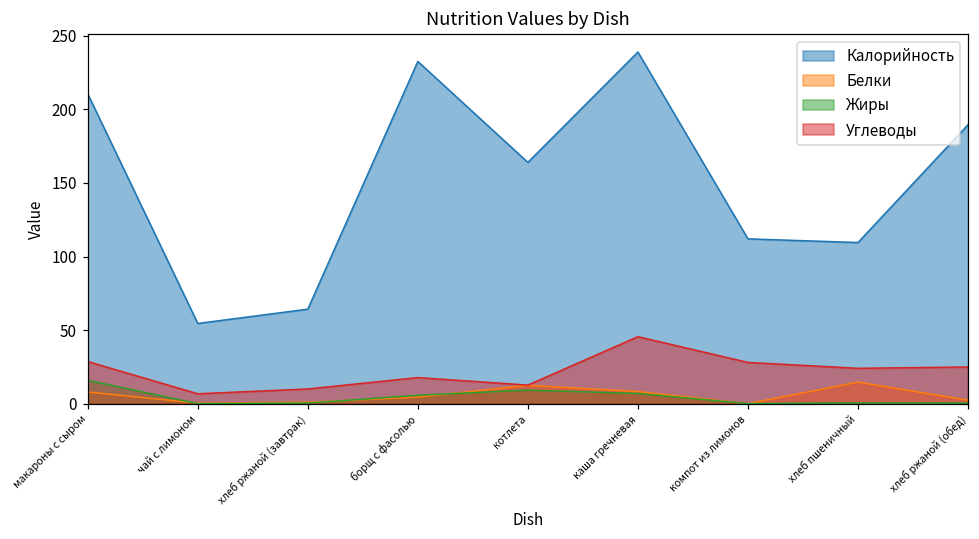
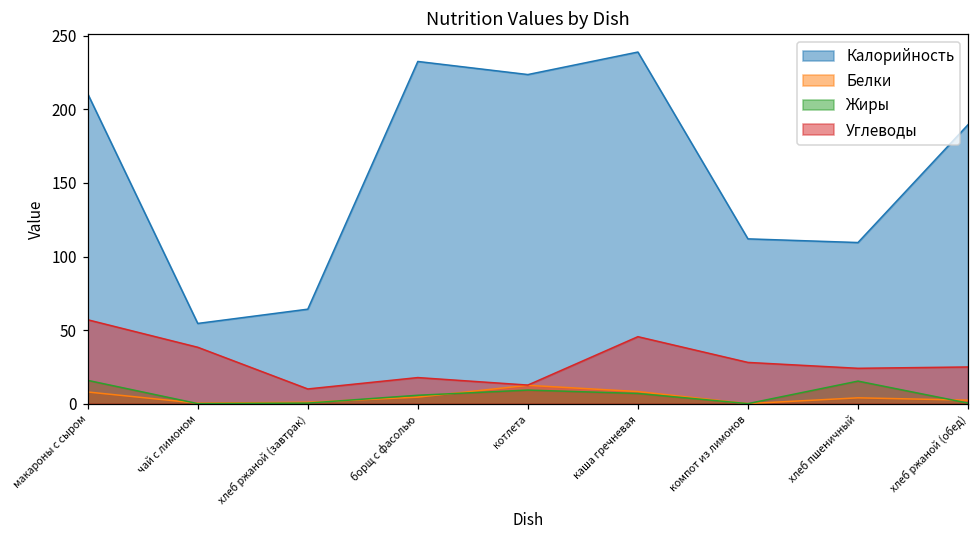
Углеводы, макароны с сыром: 29 -> 57
Углеводы, чай с лимоном: 7 -> 38
Калорийность, котлета: 164 -> 224
Белки, хлеб пшеничный: 15 -> 4
Жиры, хлеб пшеничный: 1 -> 15
